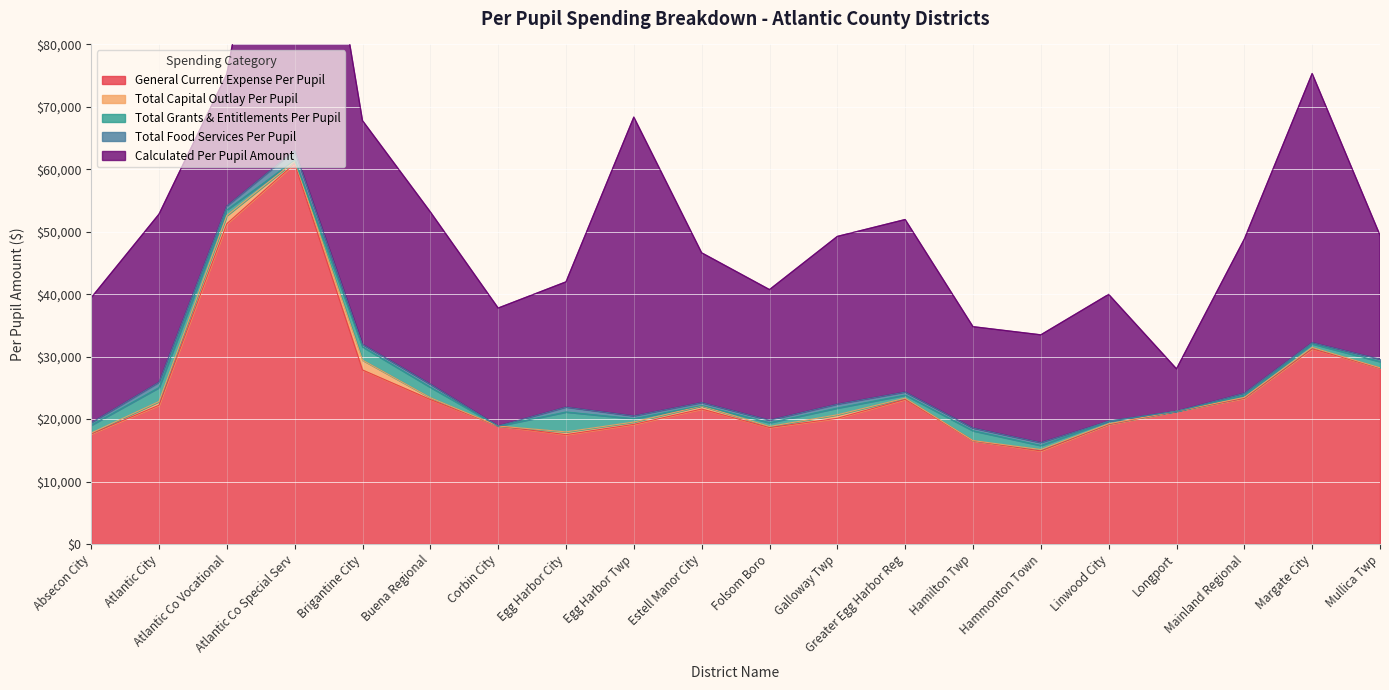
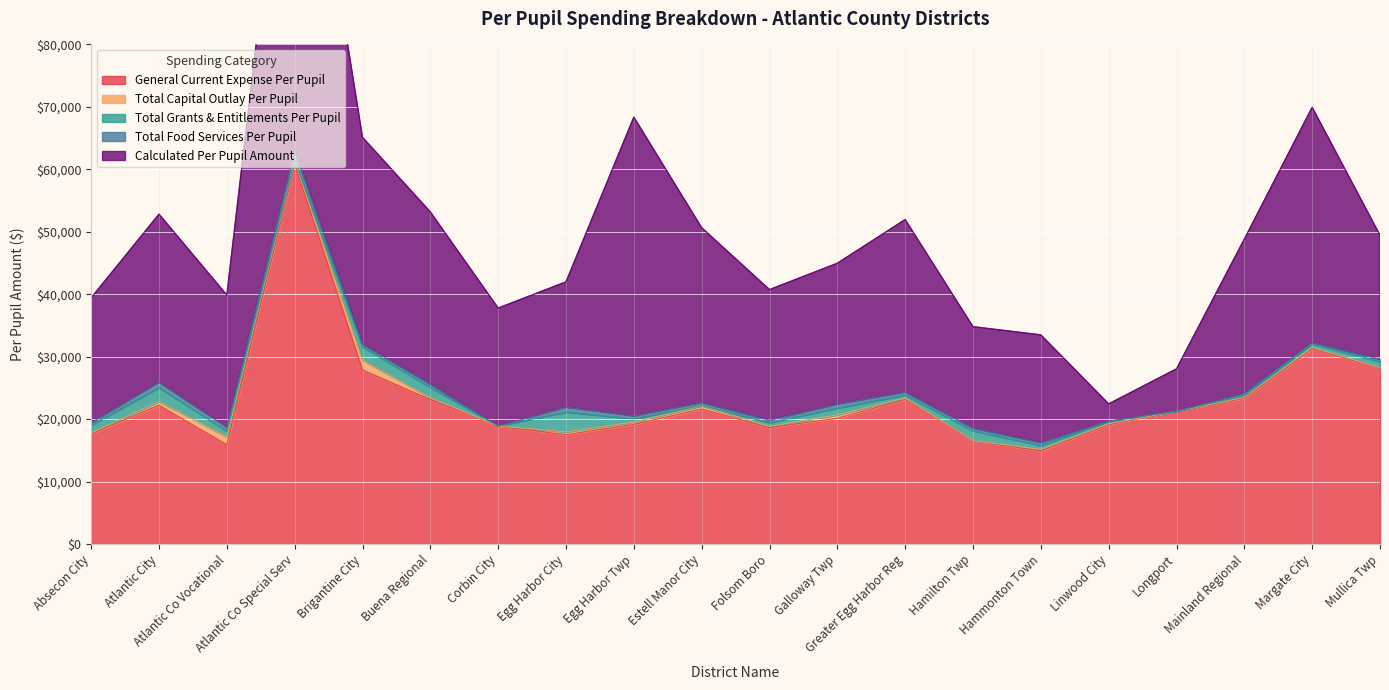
General Current Expense Per Pupil, Atlantic Co Vocational: $51,000 -> $16,000
Calculated Per Pupil Amount, Brigantine City: $36,000 -> $33,000
Calculated Per Pupil Amount, Estell Manor City: $24,000 -> $28,000
Calculated Per Pupil Amount, Galloway Twp: $27,000 -> $23,000
Calculated Per Pupil Amount, Linwood City: $20,000 -> $3,000
Calculated Per Pupil Amount, Margate City: $43,000 -> $38,000
